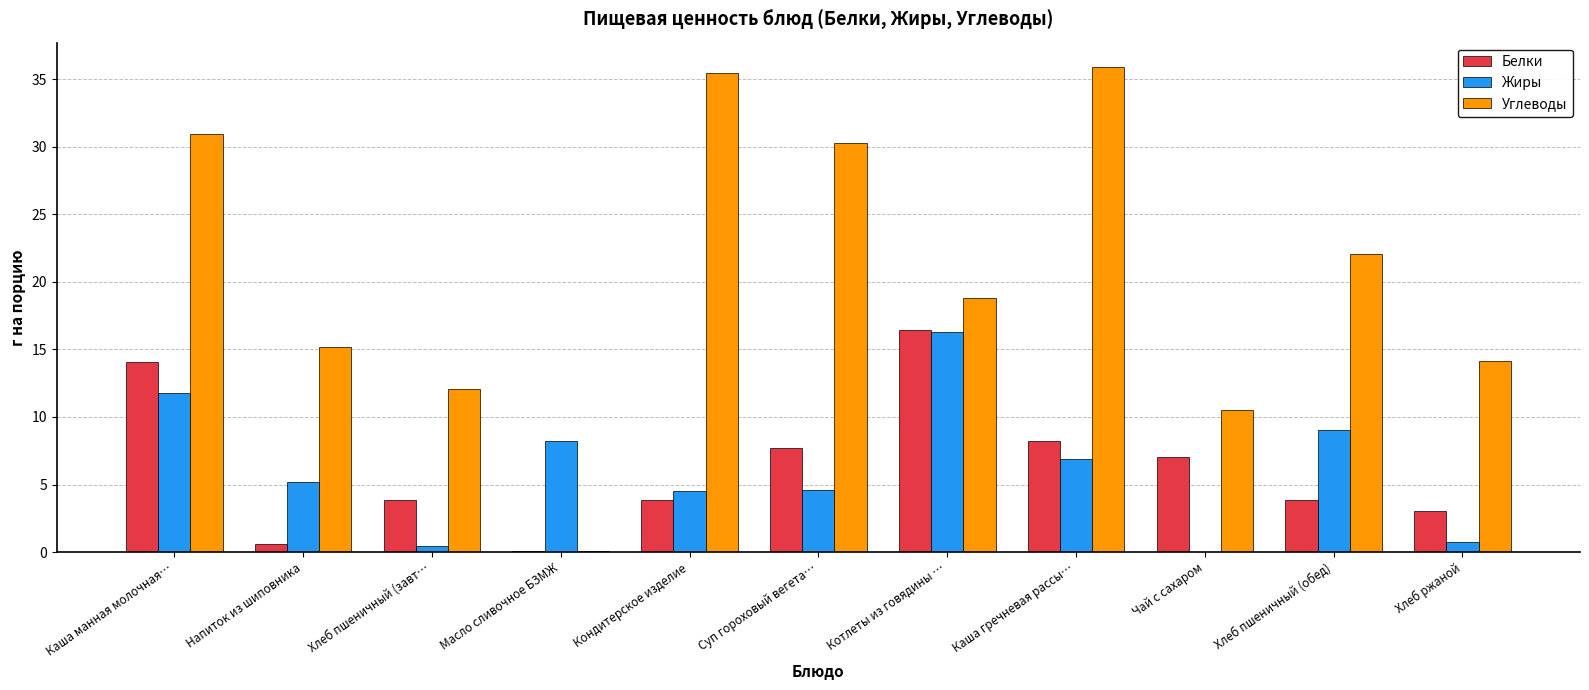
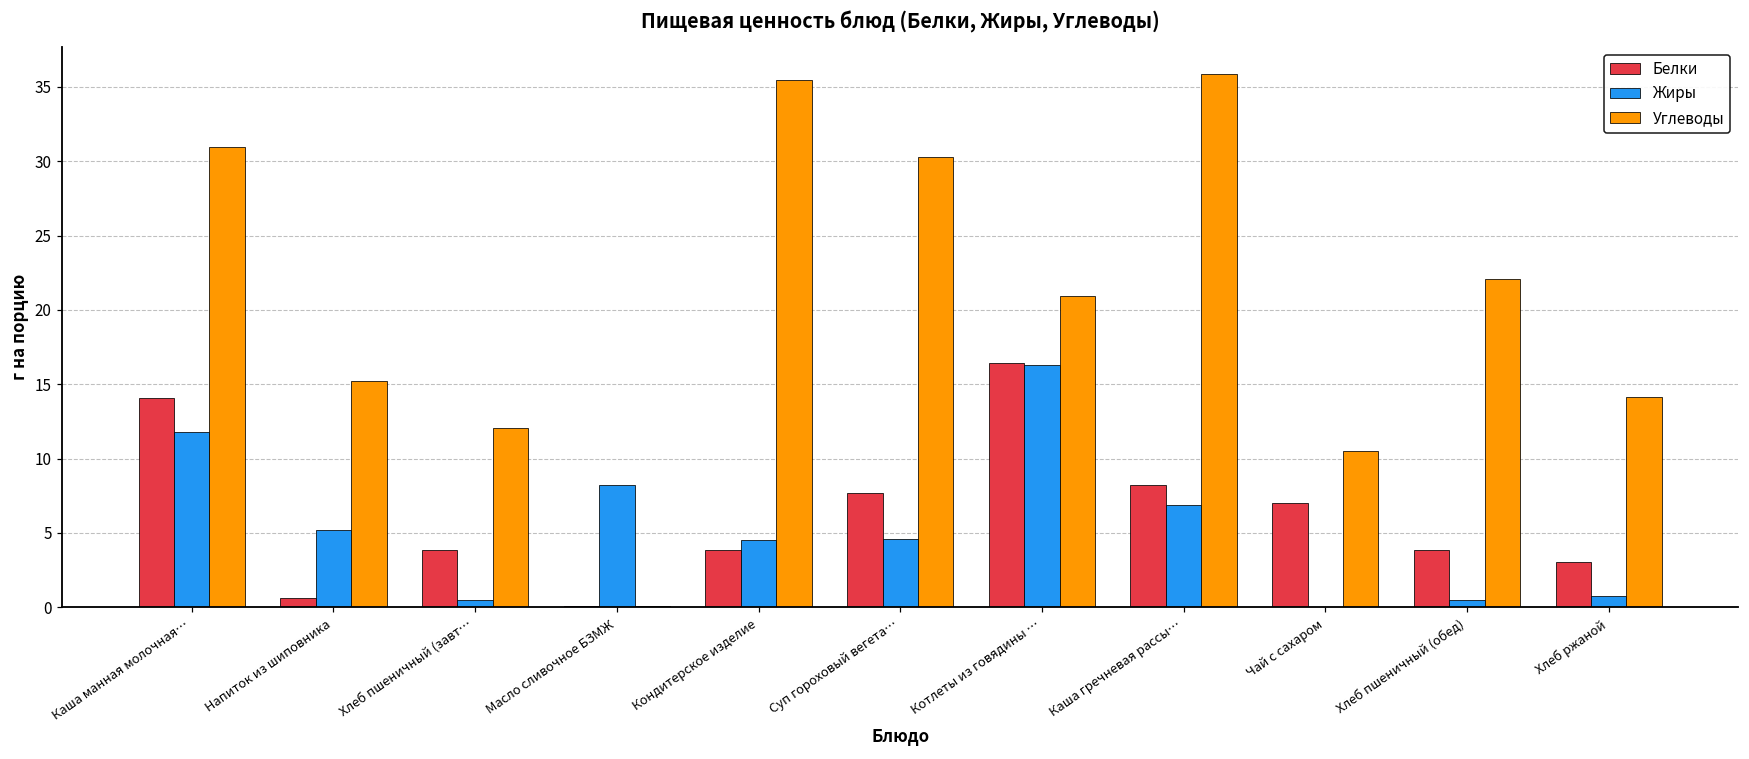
Углеводы, Котлеты из говядины …: 18.8 -> 20.9
Жиры, Хлеб пшеничный (обед): 9.0 -> 0.5
